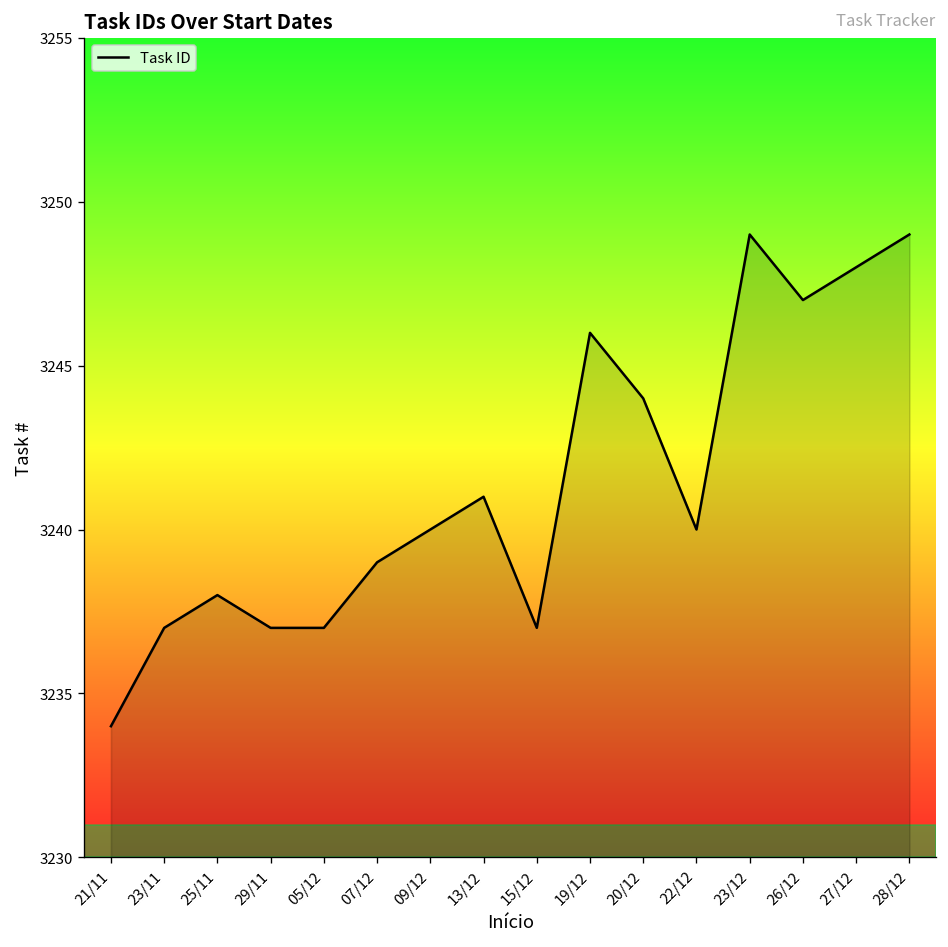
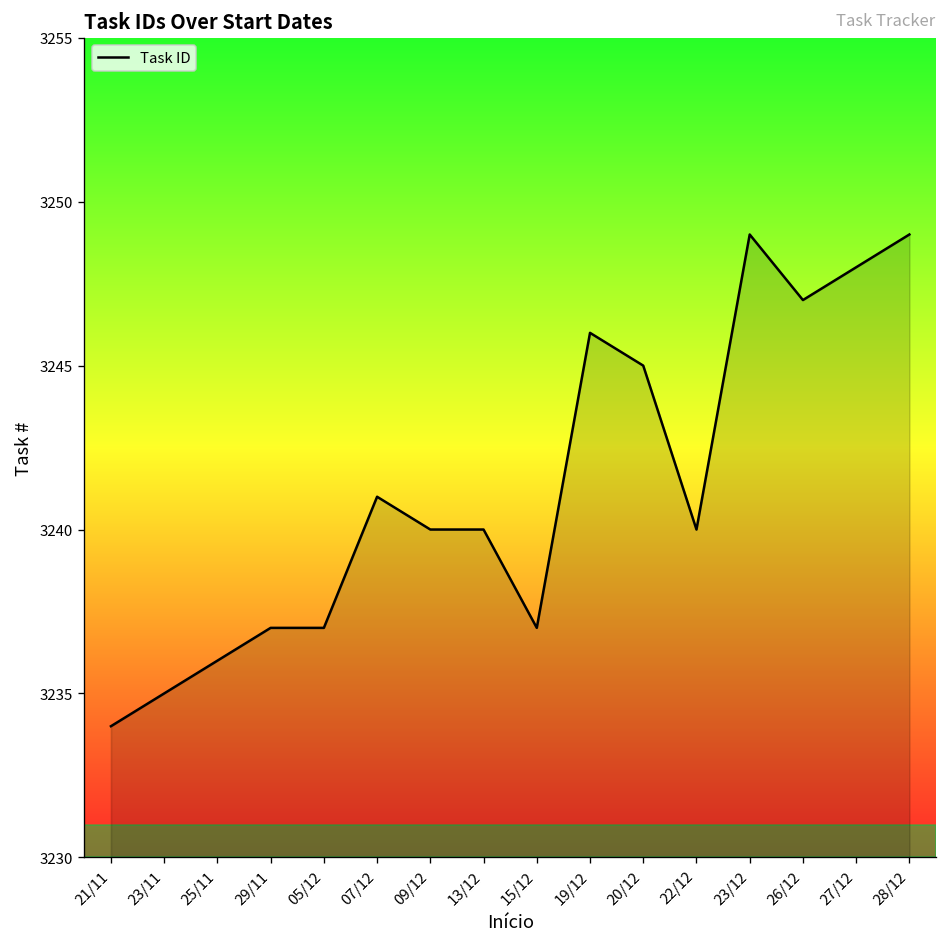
23/11: 3237 -> 3235
25/11: 3238 -> 3236
07/12: 3239 -> 3241
13/12: 3241 -> 3240
20/12: 3244 -> 3245
